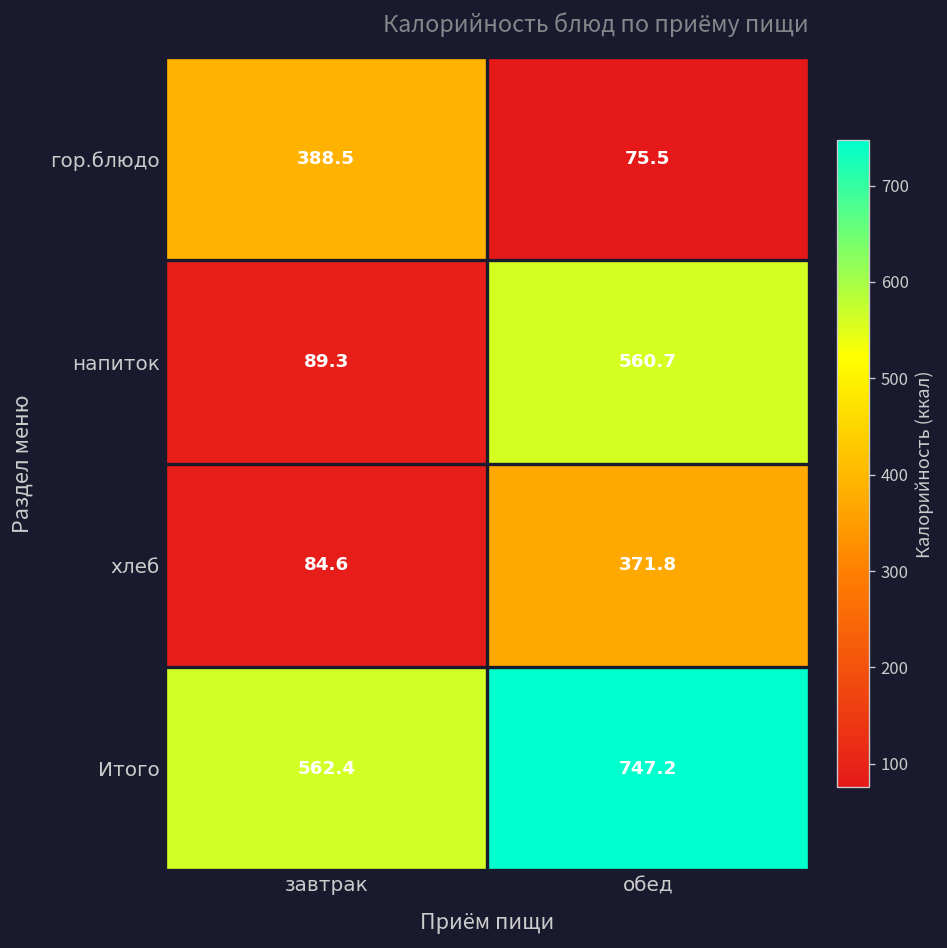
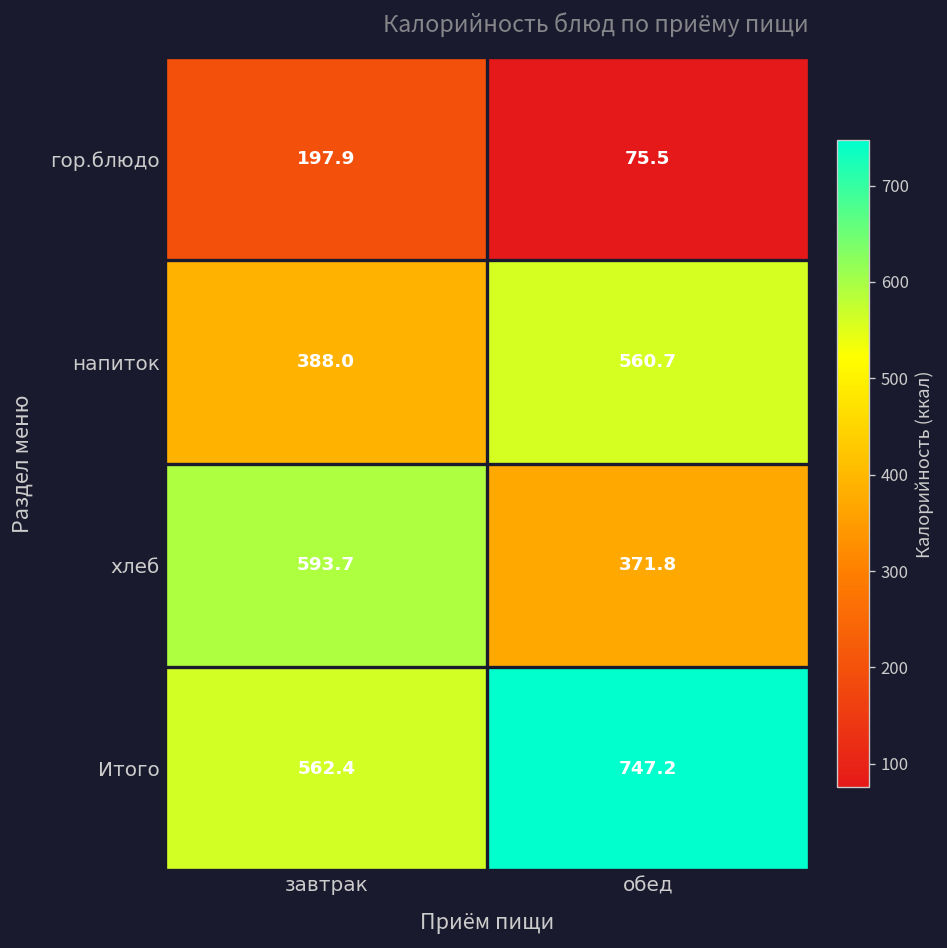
гор.блюдо, завтрак: 388.5 -> 197.9
напиток, завтрак: 89.3 -> 388.0
хлеб, завтрак: 84.6 -> 593.7
